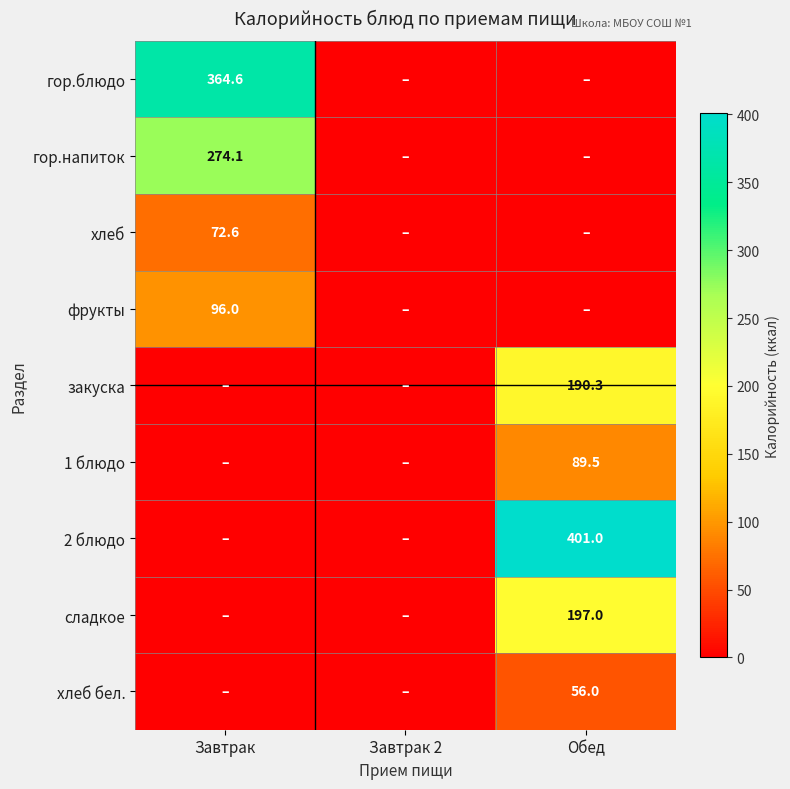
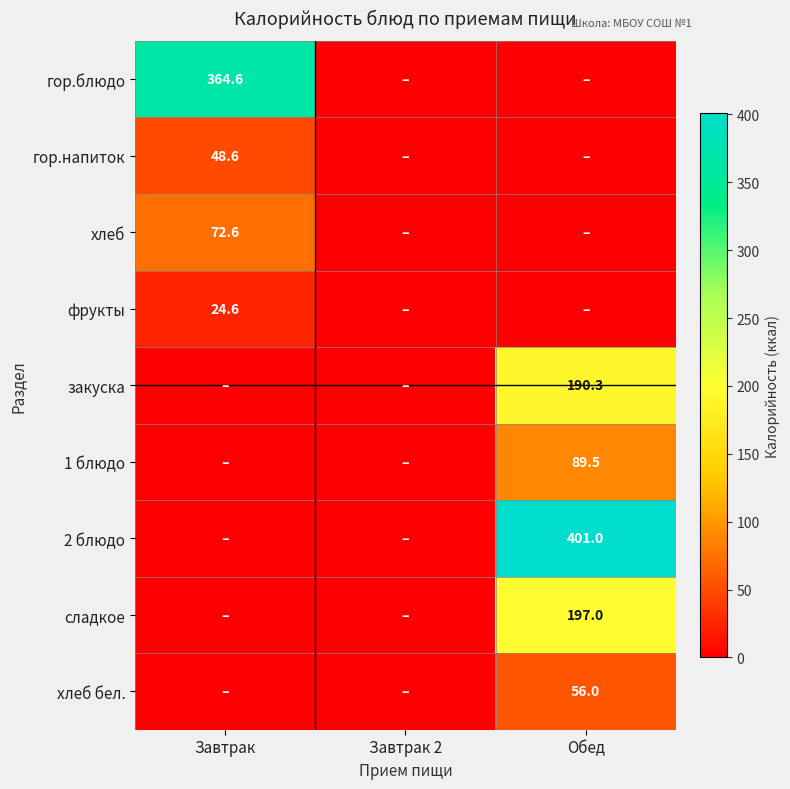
гор.напиток, Завтрак: 274.1 -> 48.6
фрукты, Завтрак: 96.0 -> 24.6
